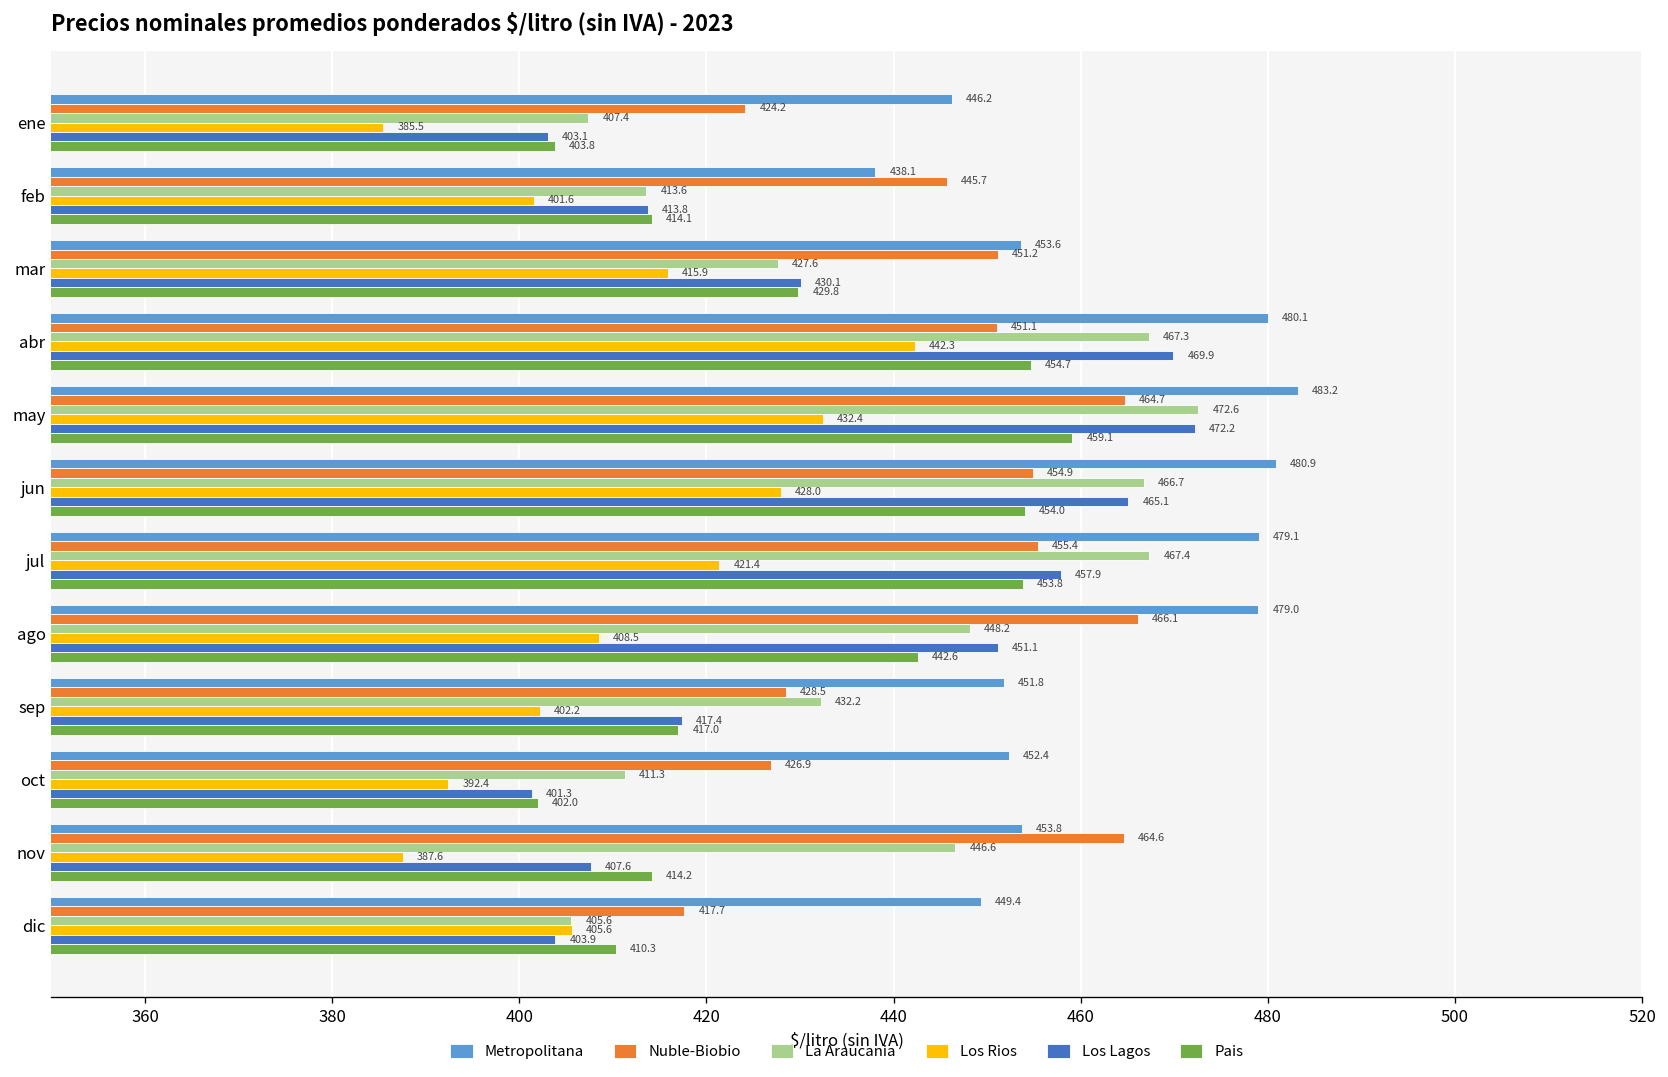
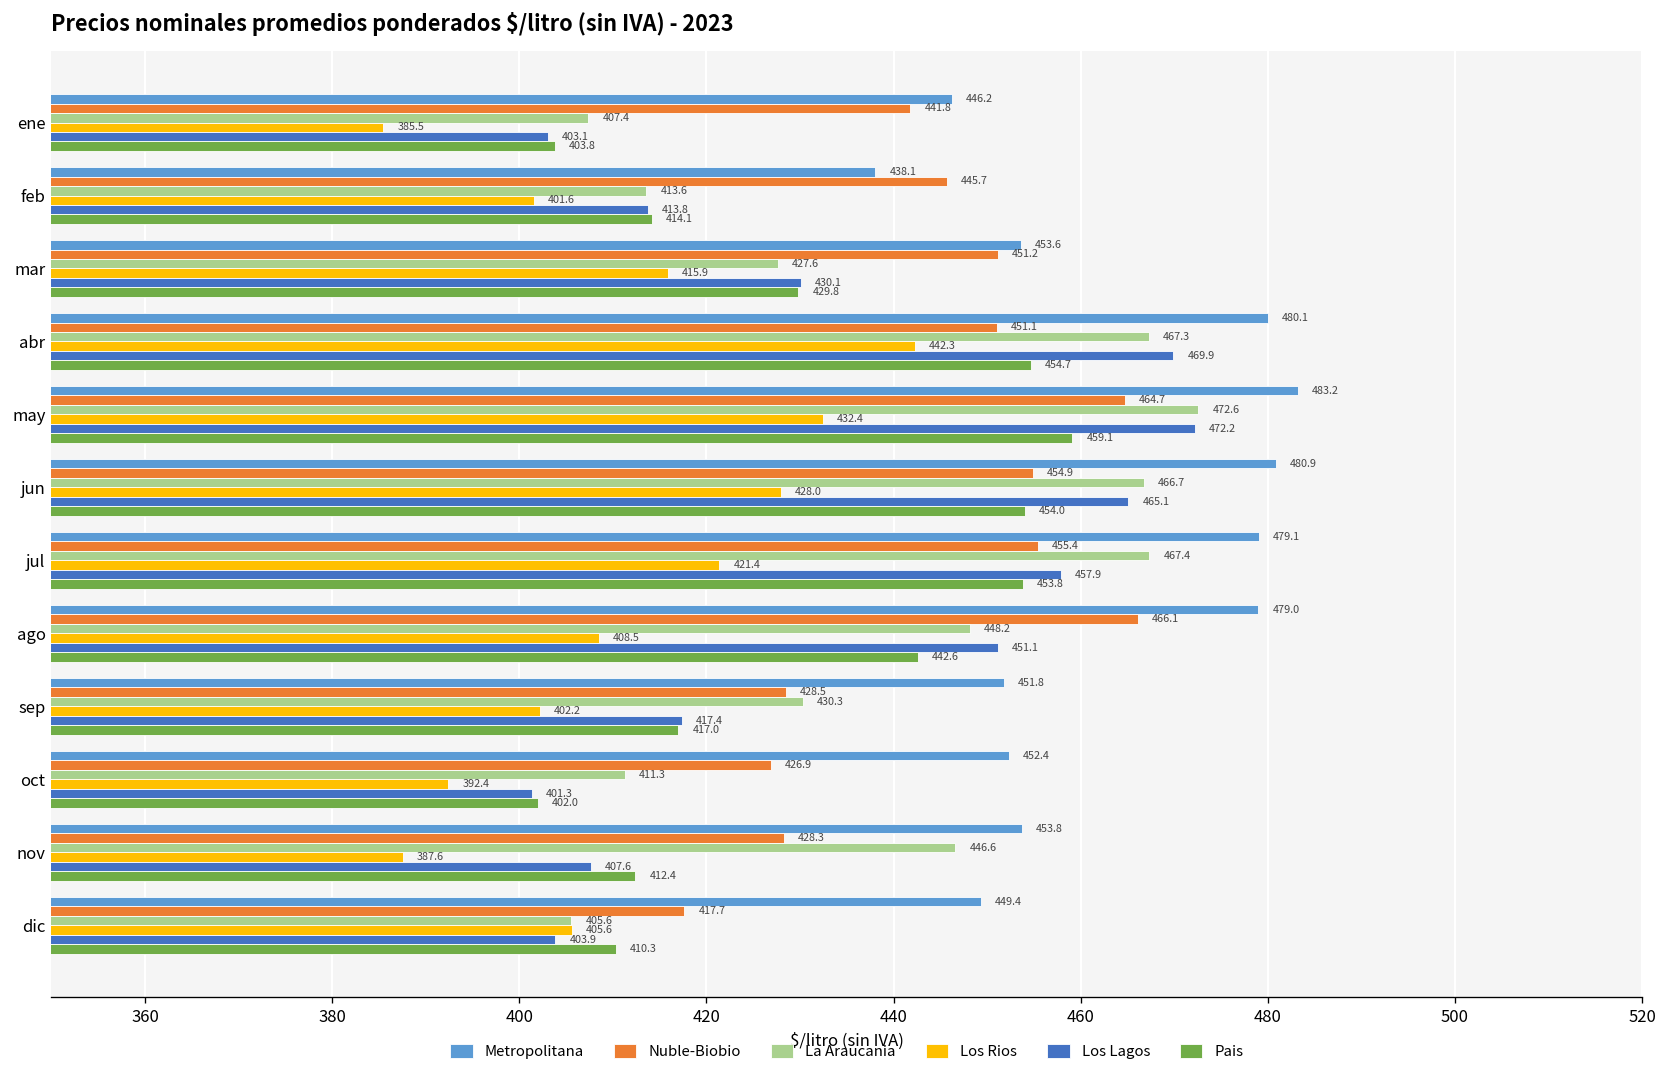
Nuble-Biobio, ene: 424.2 -> 441.8
La Araucania, sep: 432.2 -> 430.3
Nuble-Biobio, nov: 464.6 -> 428.3
Pais, nov: 414.2 -> 412.4
